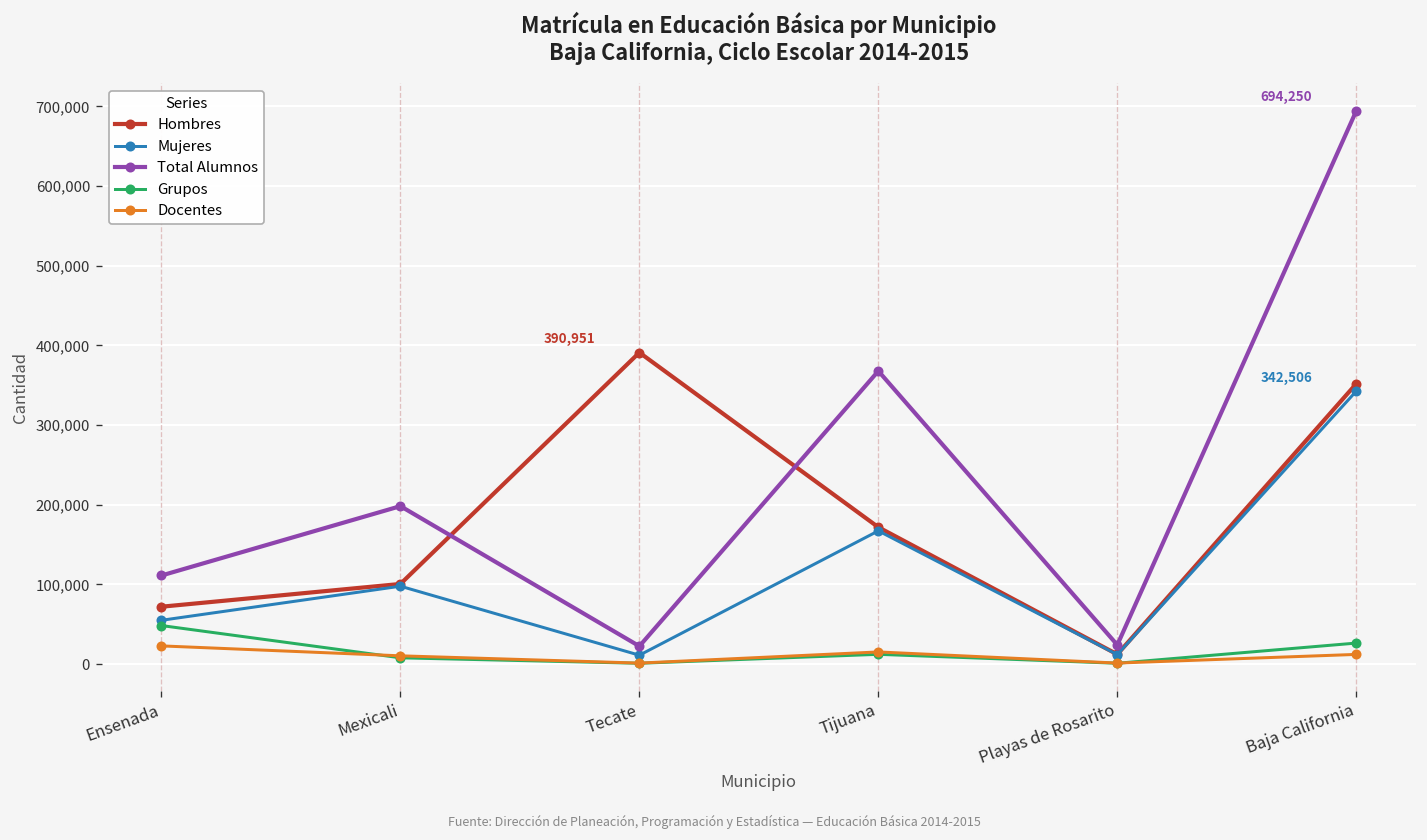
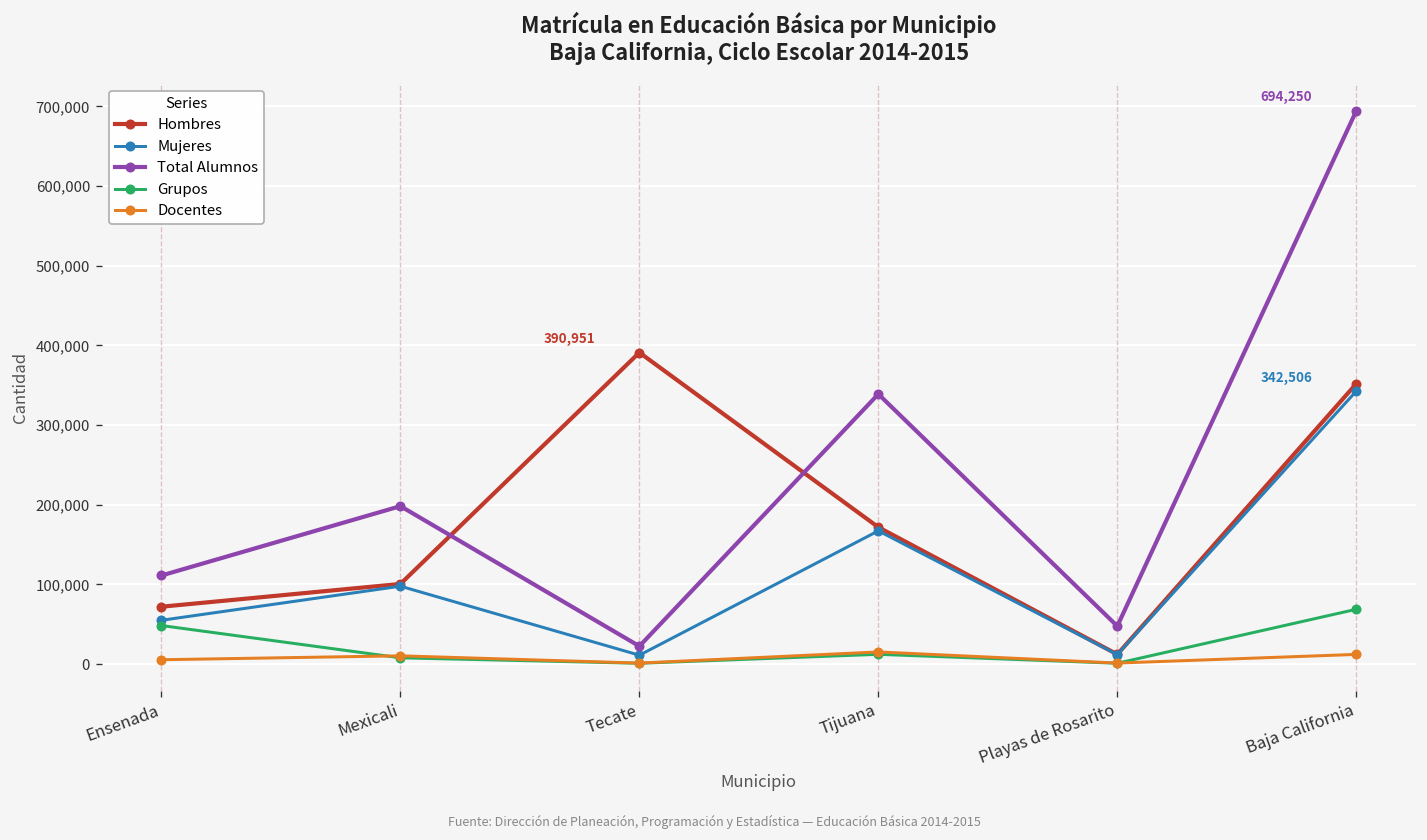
Docentes, Ensenada: 20,000 -> 10,000
Total Alumnos, Tijuana: 370,000 -> 340,000
Total Alumnos, Playas de Rosarito: 20,000 -> 50,000
Grupos, Baja California: 30,000 -> 70,000
